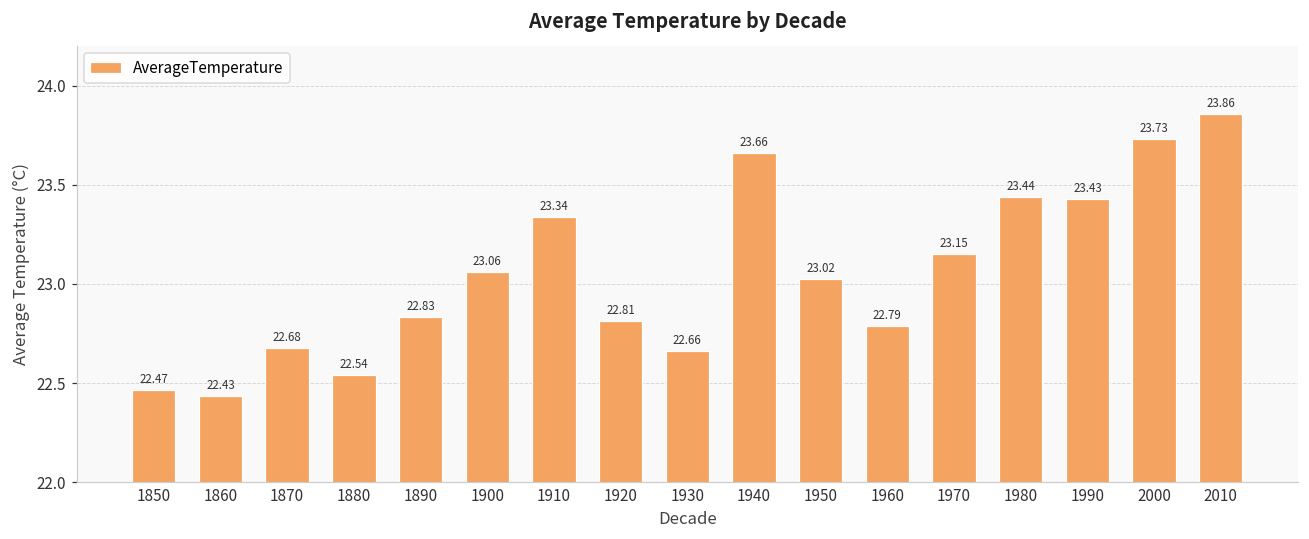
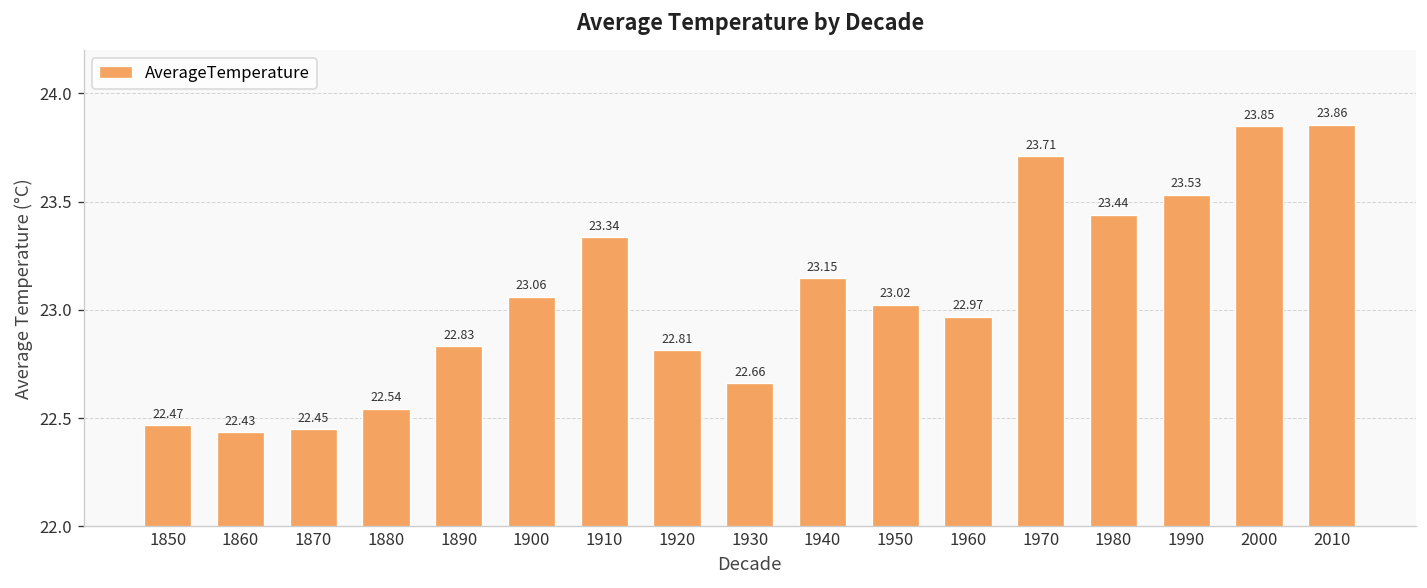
1870: 22.68 -> 22.45
1940: 23.66 -> 23.15
1960: 22.79 -> 22.97
1970: 23.15 -> 23.71
1990: 23.43 -> 23.53
2000: 23.73 -> 23.85
